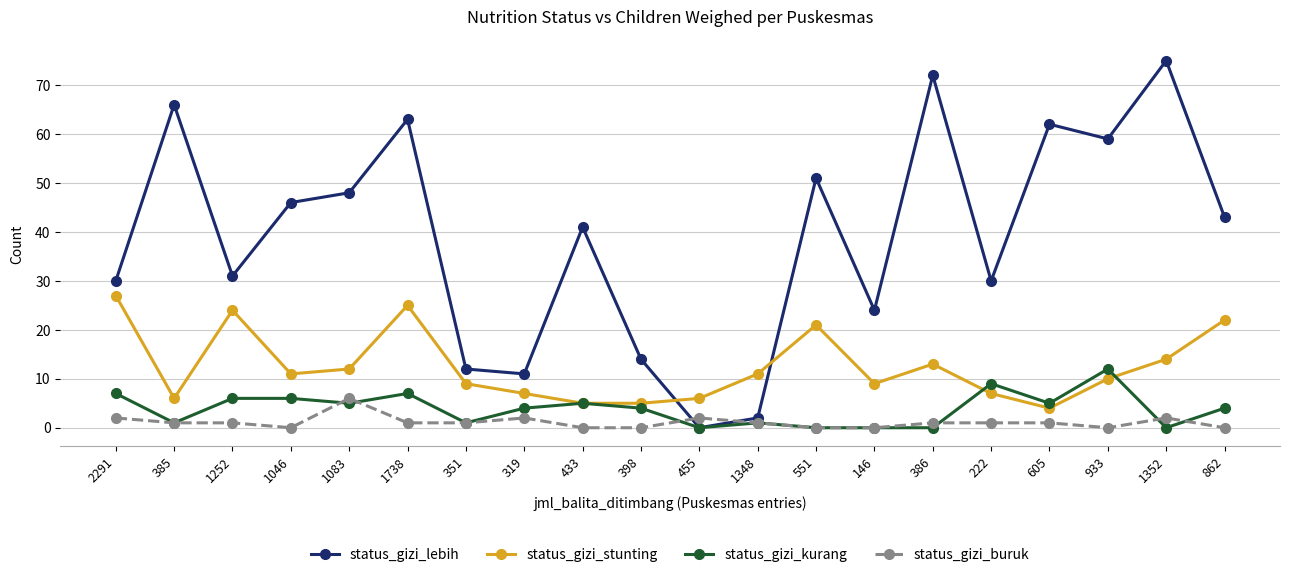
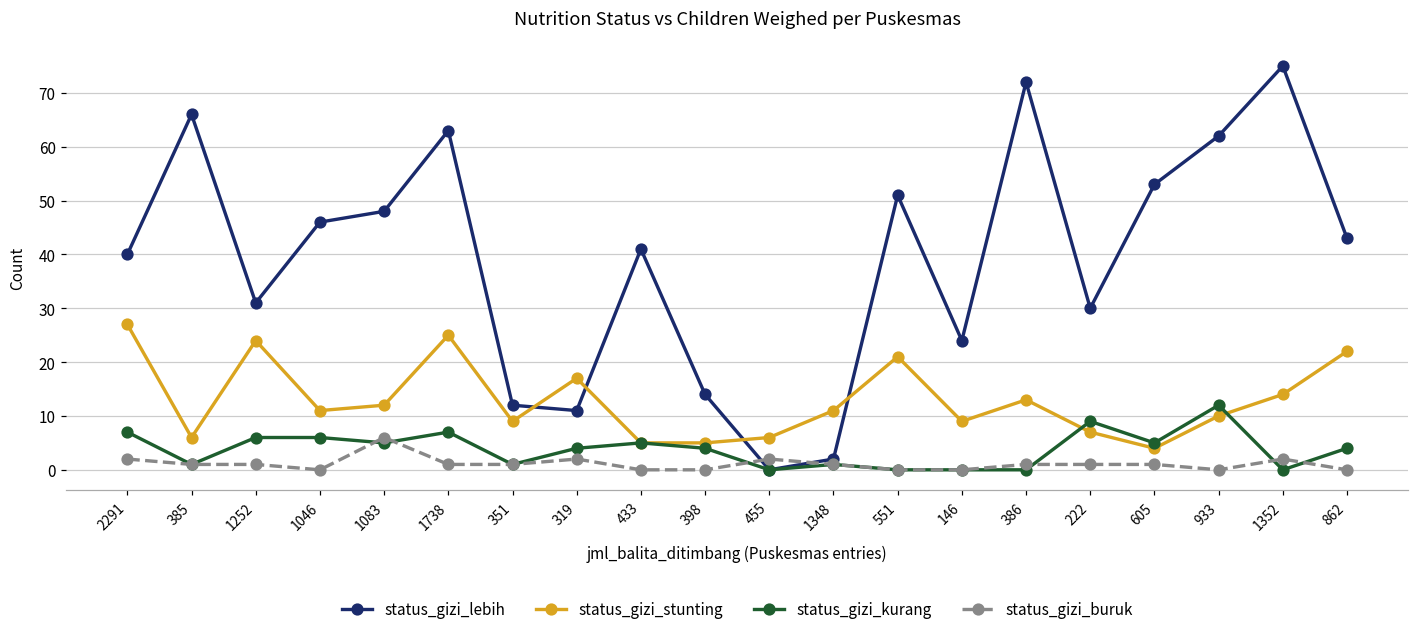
status_gizi_lebih, 2291: 30 -> 40
status_gizi_stunting, 319: 7 -> 17
status_gizi_lebih, 605: 62 -> 53
status_gizi_lebih, 933: 59 -> 62
